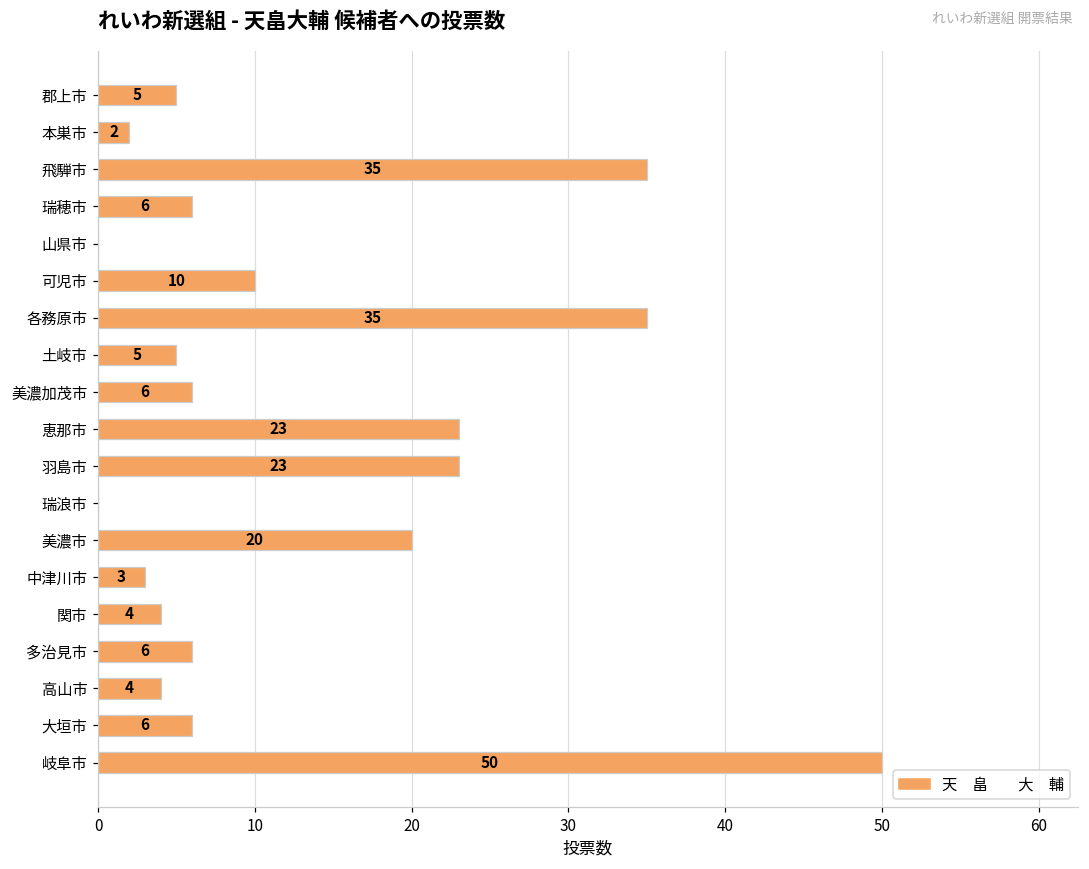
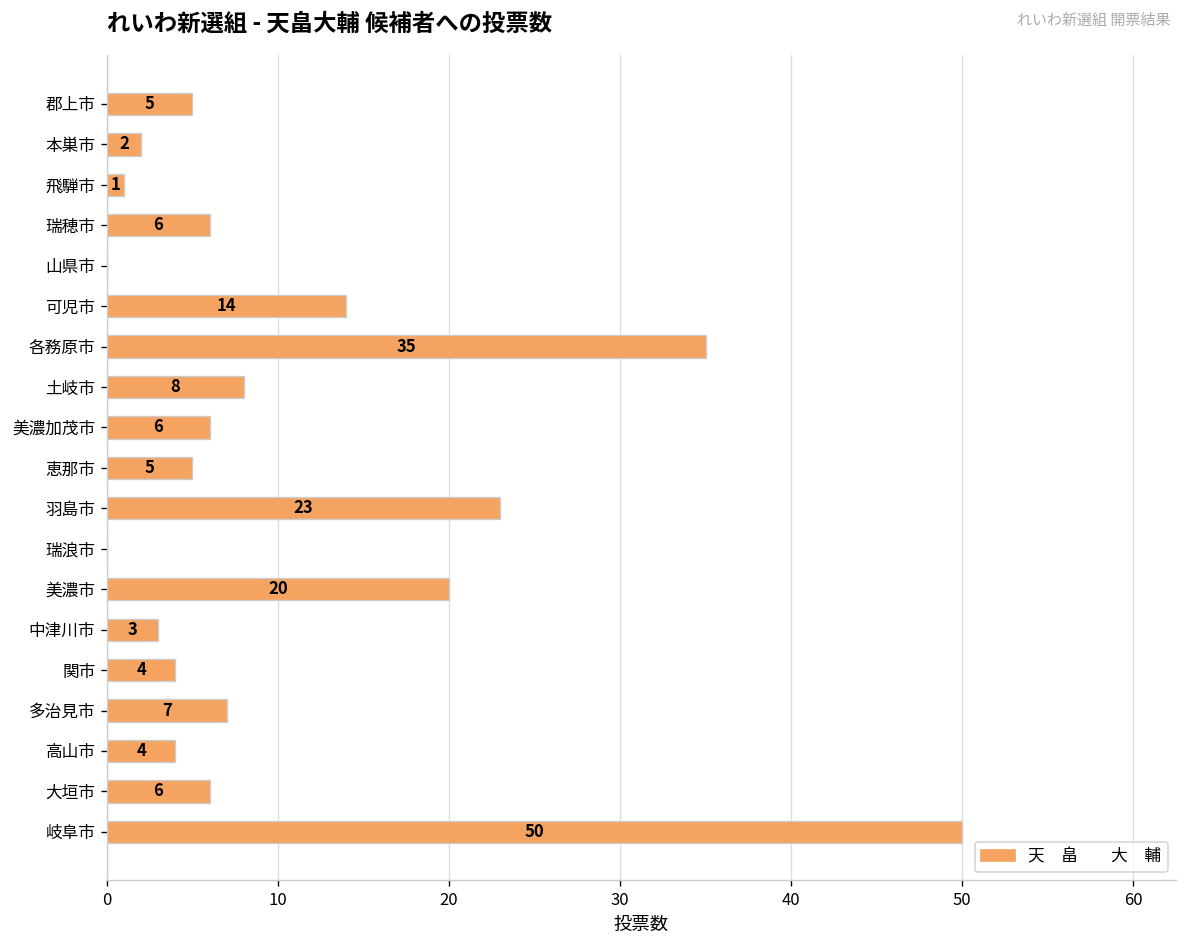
飛騨市: 35 -> 1
可児市: 10 -> 14
土岐市: 5 -> 8
恵那市: 23 -> 5
多治見市: 6 -> 7
